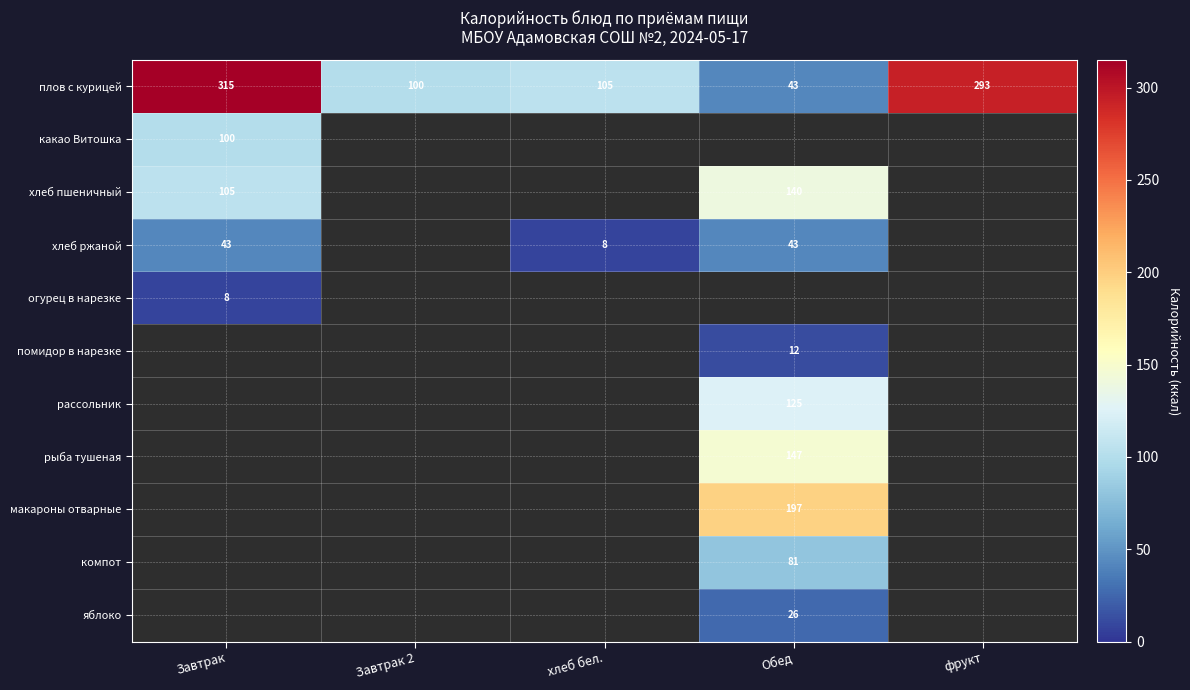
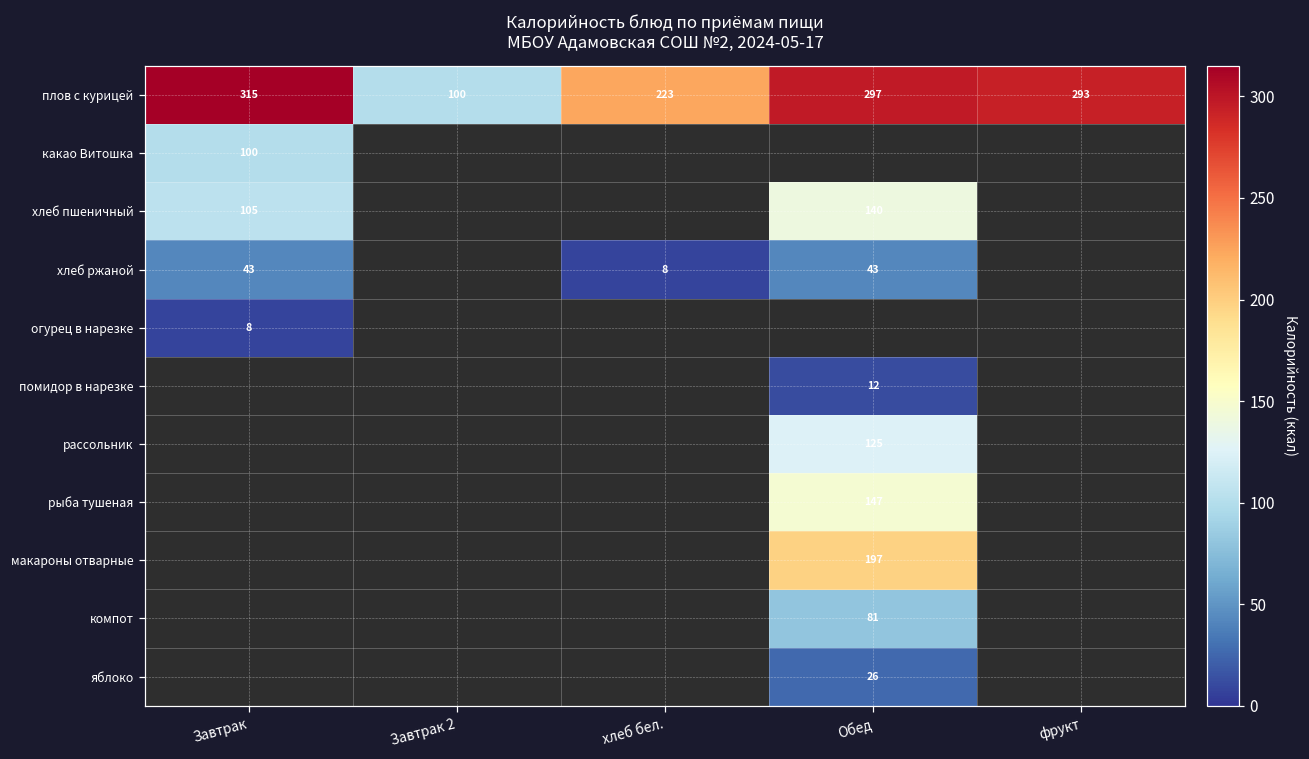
плов с курицей, хлеб бел.: 105 -> 223
плов с курицей, Обед: 43 -> 297
